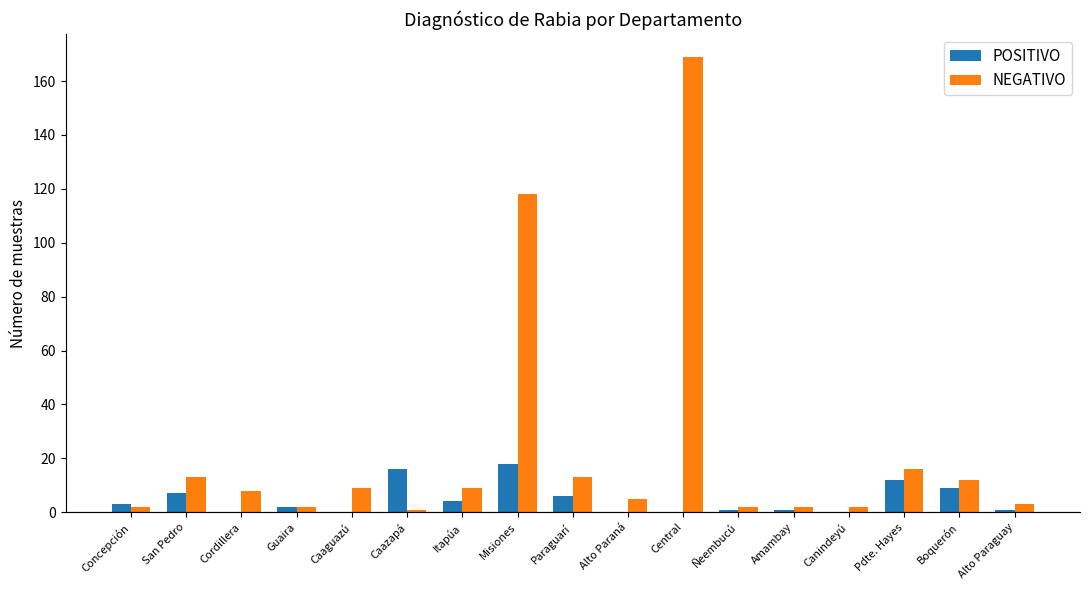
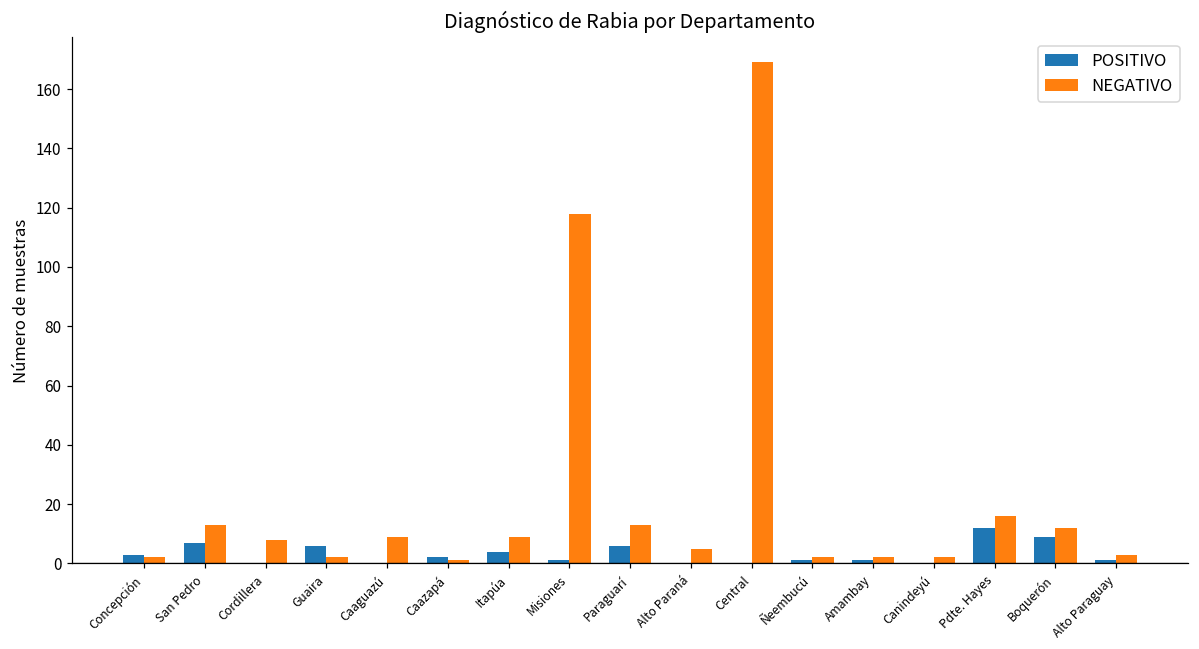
POSITIVO, Guaira: 2 -> 6
POSITIVO, Caazapá: 16 -> 2
POSITIVO, Misiones: 18 -> 1
